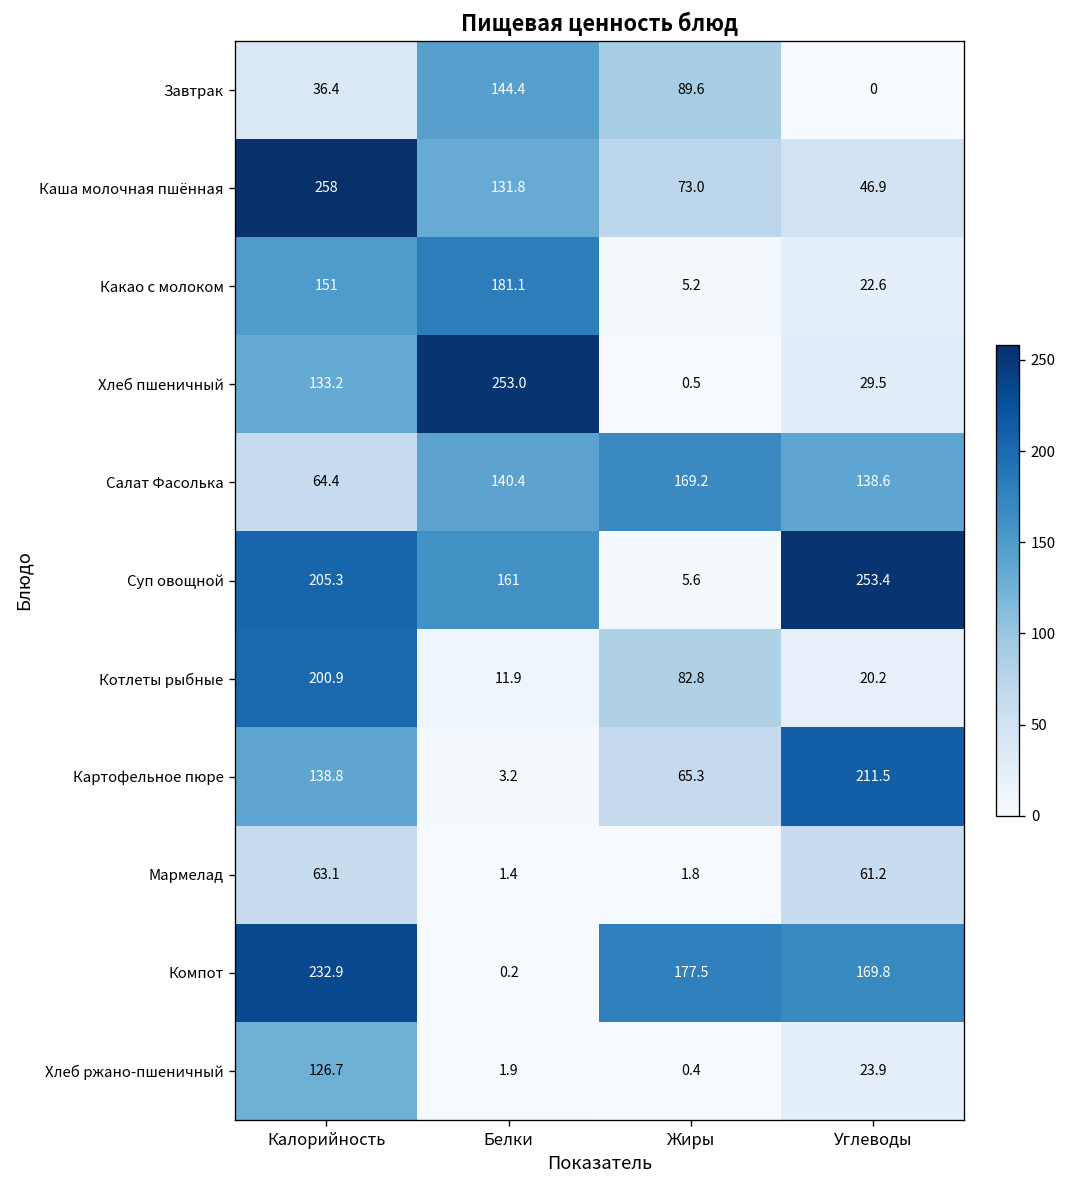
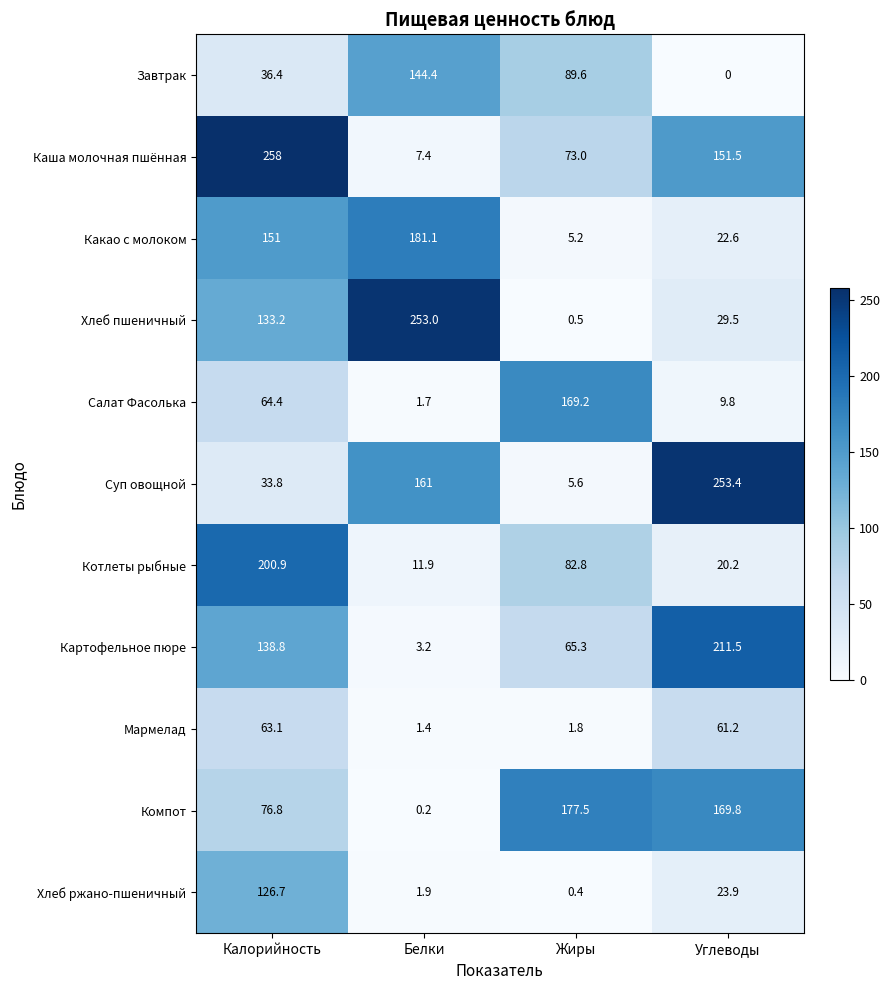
Каша молочная пшённая, Белки: 131.8 -> 7.4
Каша молочная пшённая, Углеводы: 46.9 -> 151.5
Салат Фасолька, Белки: 140.4 -> 1.7
Салат Фасолька, Углеводы: 138.6 -> 9.8
Суп овощной, Калорийность: 205.3 -> 33.8
Компот, Калорийность: 232.9 -> 76.8
